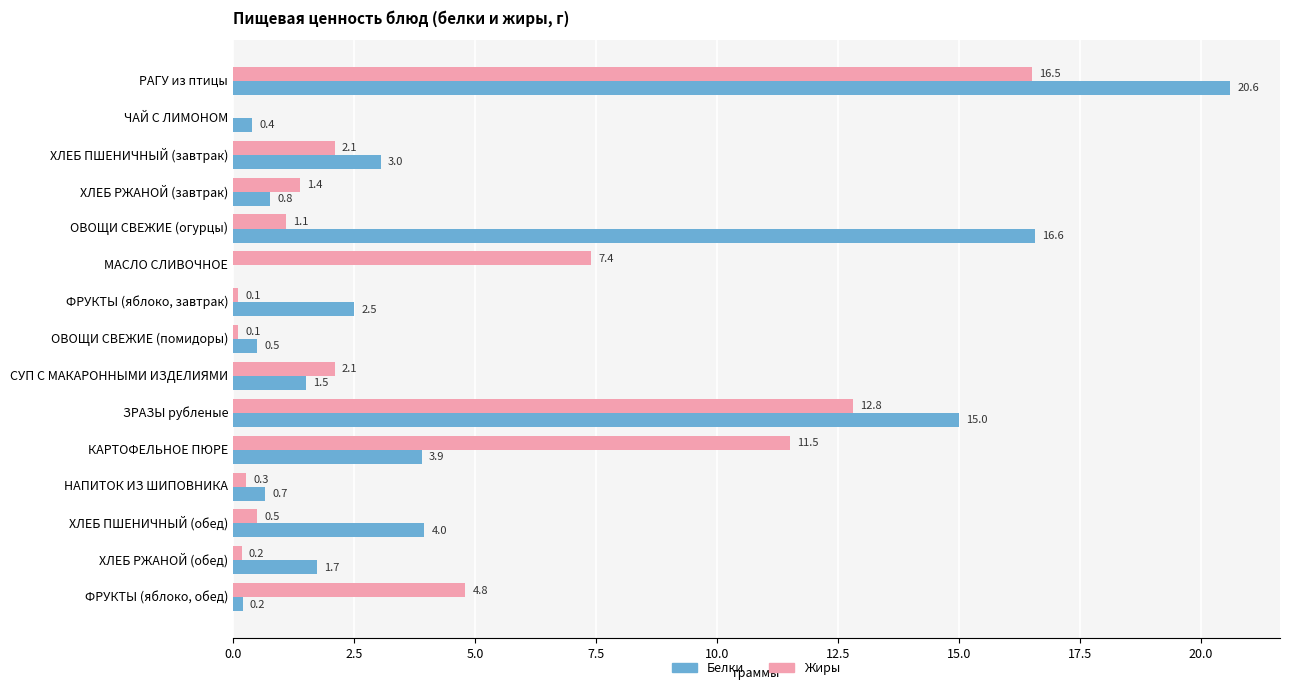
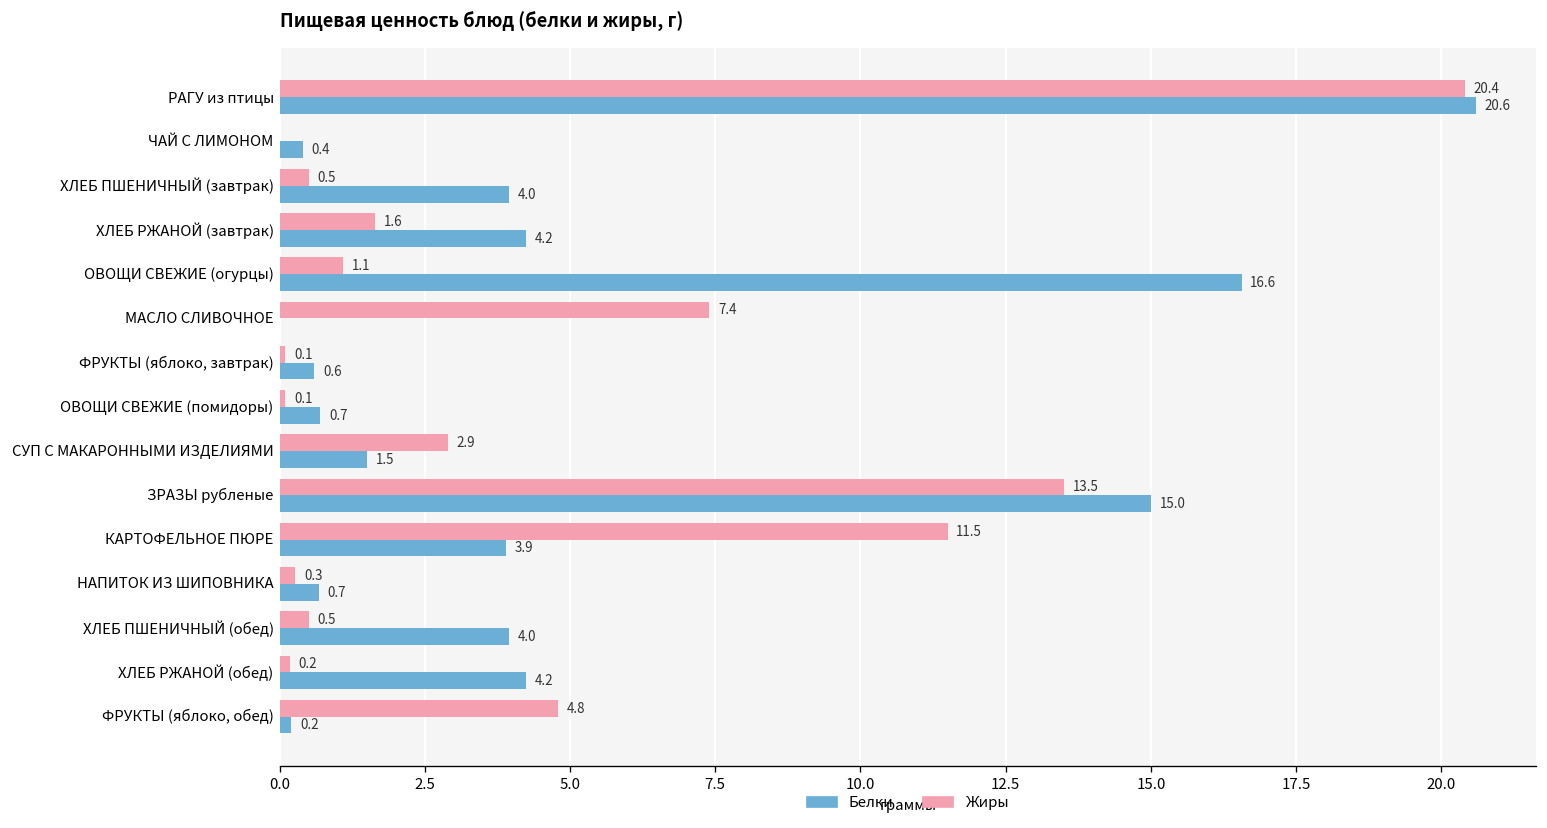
Жиры, РАГУ из птицы: 16.5 -> 20.4
Жиры, ХЛЕБ ПШЕНИЧНЫЙ (завтрак): 2.1 -> 0.5
Белки, ХЛЕБ ПШЕНИЧНЫЙ (завтрак): 3.0 -> 4.0
Жиры, ХЛЕБ РЖАНОЙ (завтрак): 1.4 -> 1.6
Белки, ХЛЕБ РЖАНОЙ (завтрак): 0.8 -> 4.2
Белки, ФРУКТЫ (яблоко, завтрак): 2.5 -> 0.6
Белки, ОВОЩИ СВЕЖИЕ (помидоры): 0.5 -> 0.7
Жиры, СУП С МАКАРОННЫМИ ИЗДЕЛИЯМИ: 2.1 -> 2.9
Жиры, ЗРАЗЫ рубленые: 12.8 -> 13.5
Белки, ХЛЕБ РЖАНОЙ (обед): 1.7 -> 4.2
